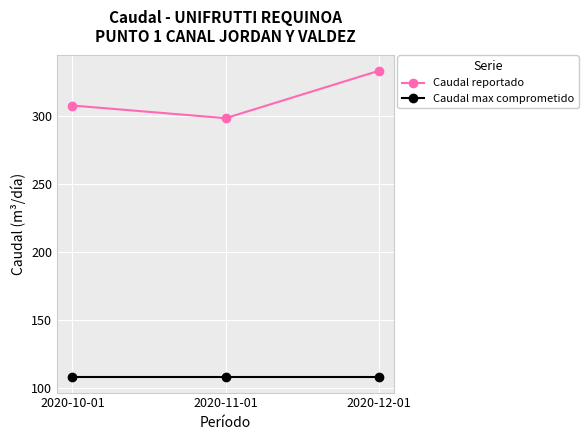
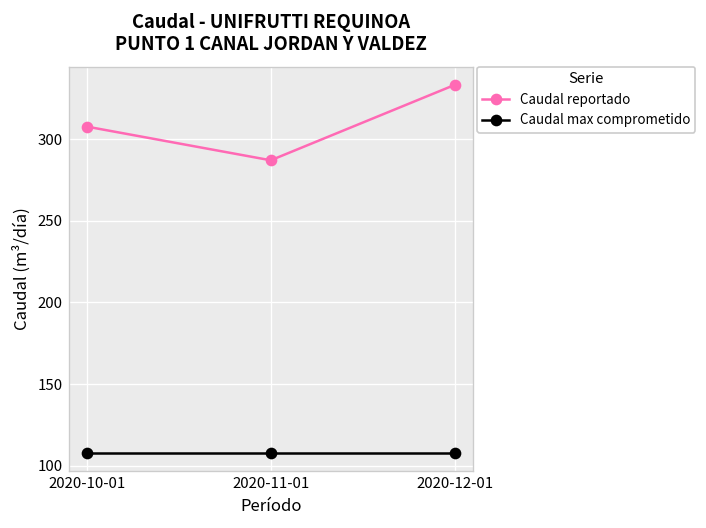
Caudal reportado, 2020-11-01: 298 -> 287
